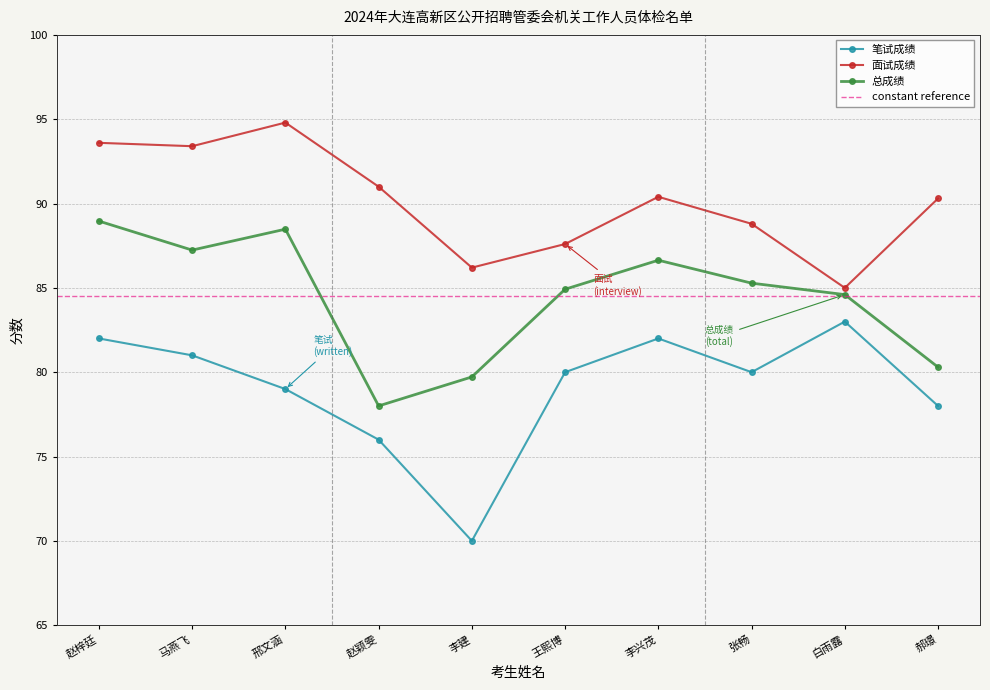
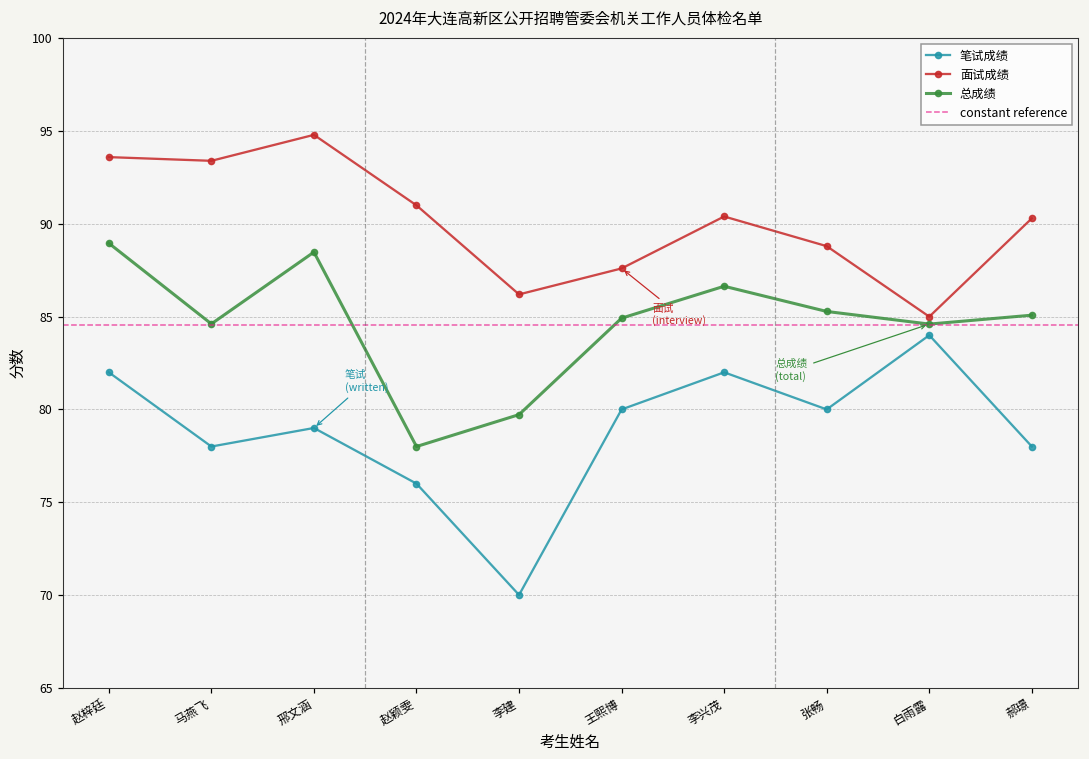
笔试成绩, 马燕飞: 81 -> 78
总成绩, 马燕飞: 87.2 -> 84.6
笔试成绩, 白雨露: 83 -> 84
总成绩, 郝璟: 80.3 -> 85.1
